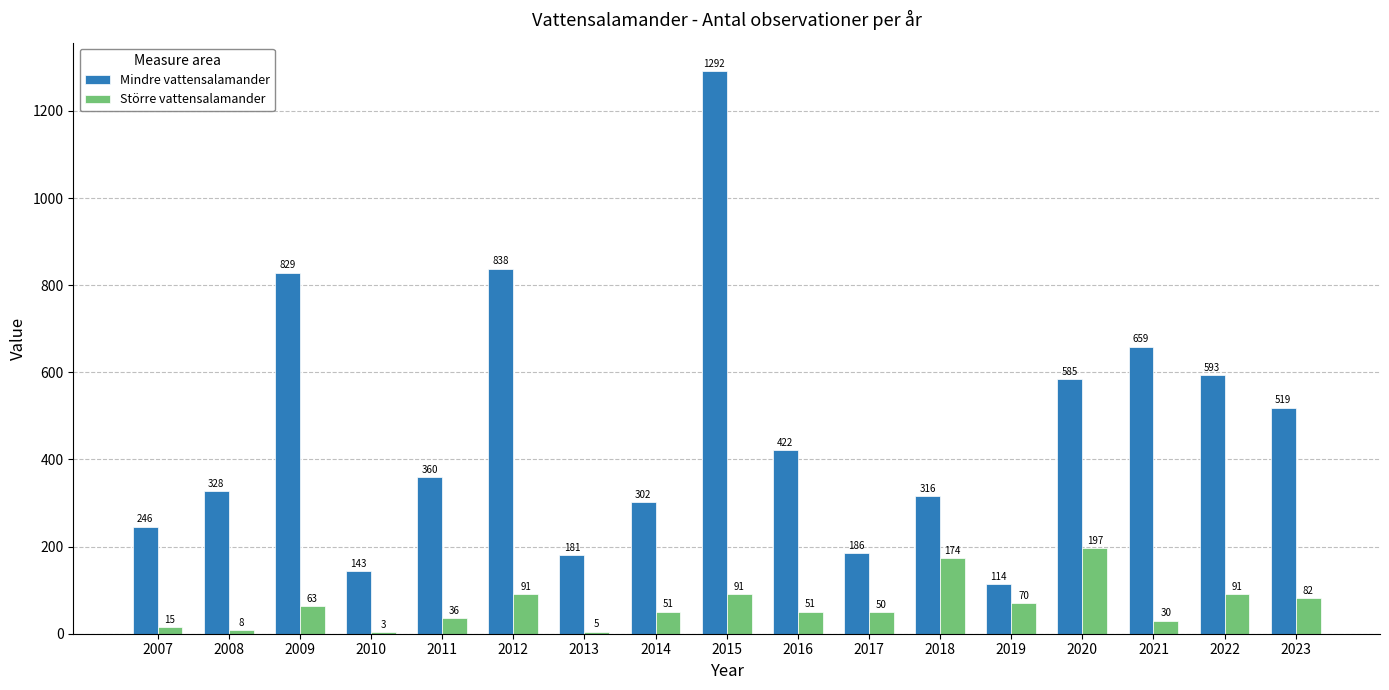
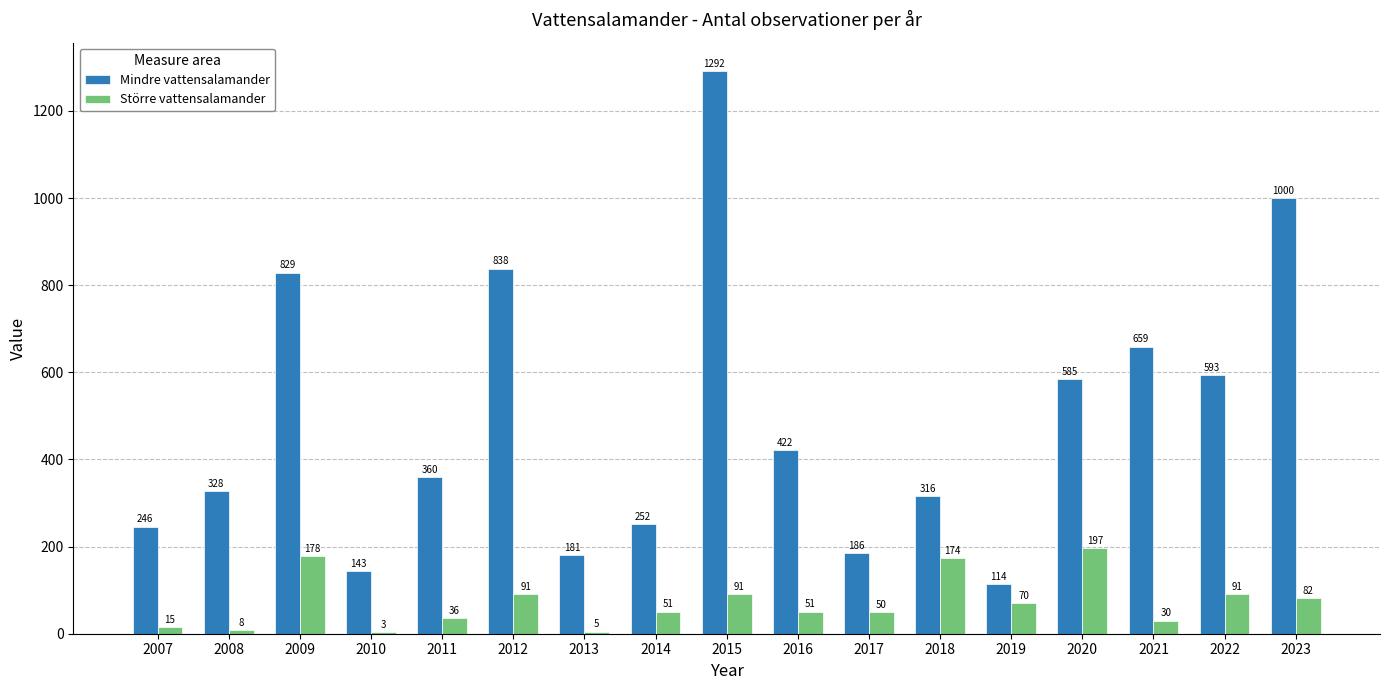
Större vattensalamander, 2009: 63 -> 178
Mindre vattensalamander, 2014: 302 -> 252
Mindre vattensalamander, 2023: 519 -> 1000
